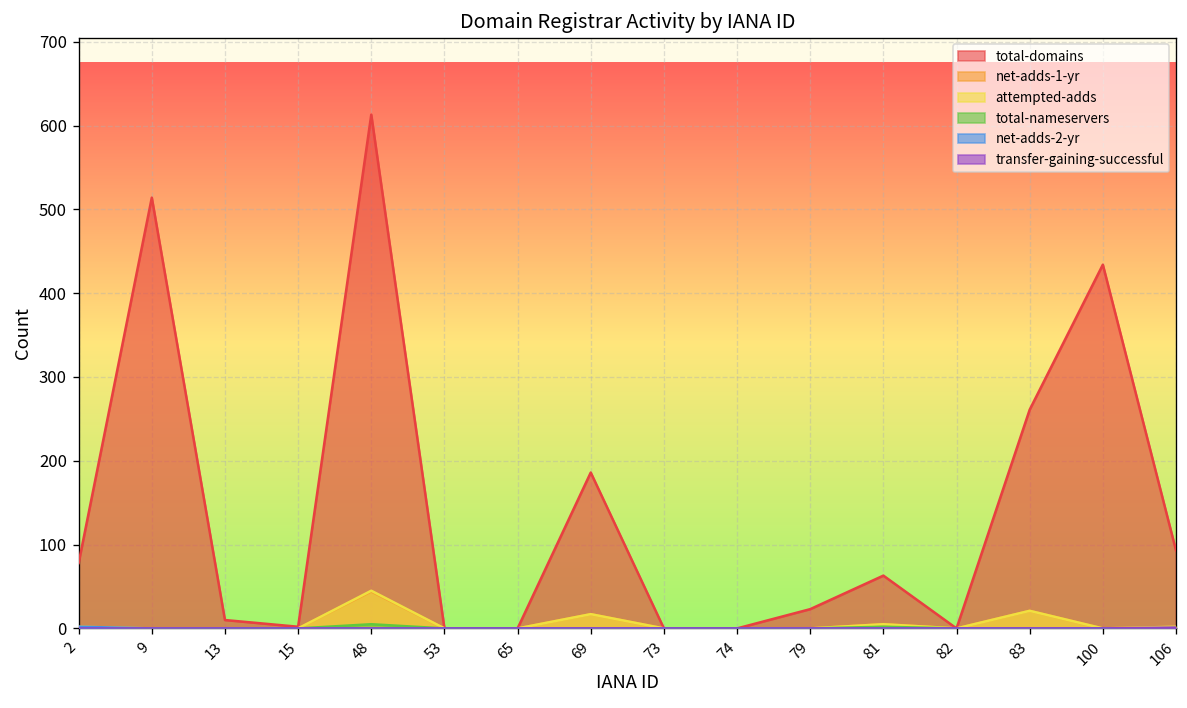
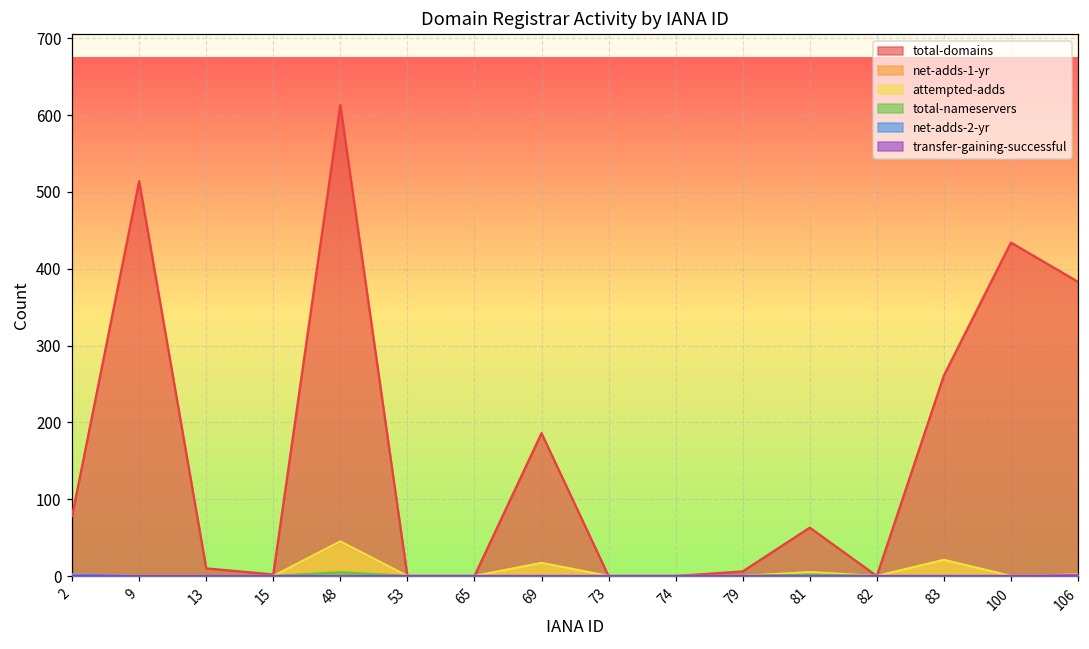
total-domains, 79: 20 -> 10
total-domains, 106: 90 -> 380
